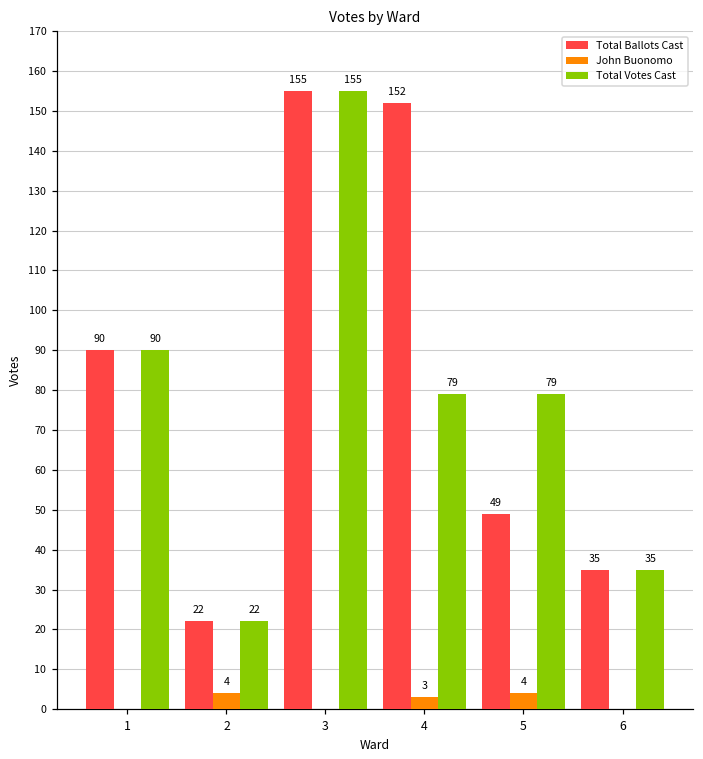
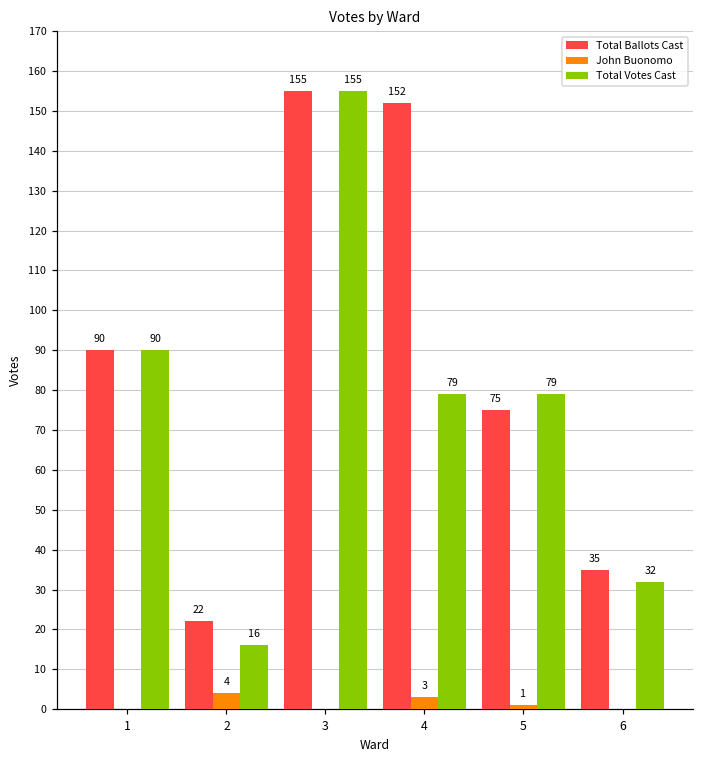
Total Votes Cast, 2: 22 -> 16
Total Ballots Cast, 5: 49 -> 75
John Buonomo, 5: 4 -> 1
Total Votes Cast, 6: 35 -> 32
